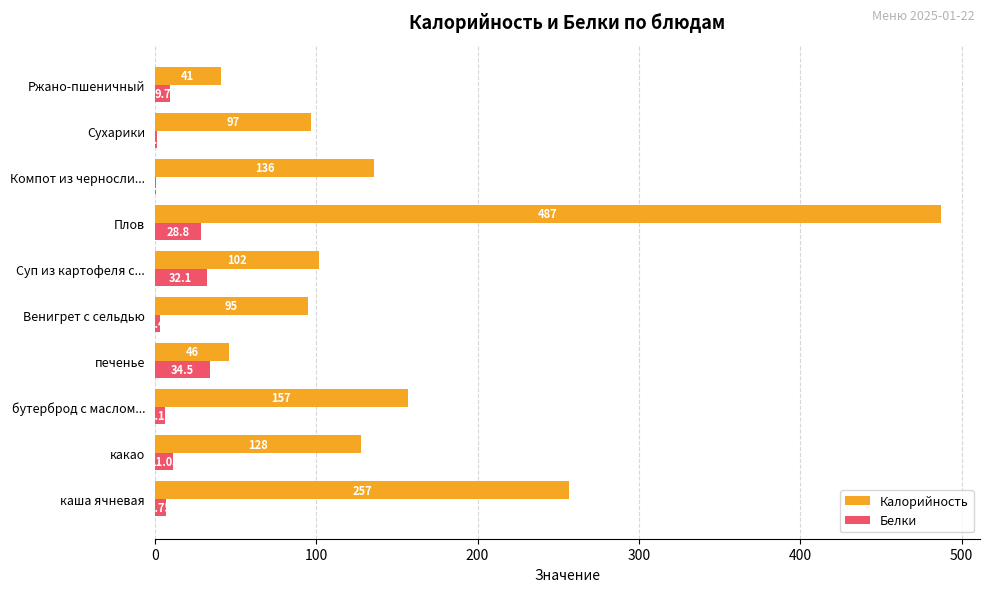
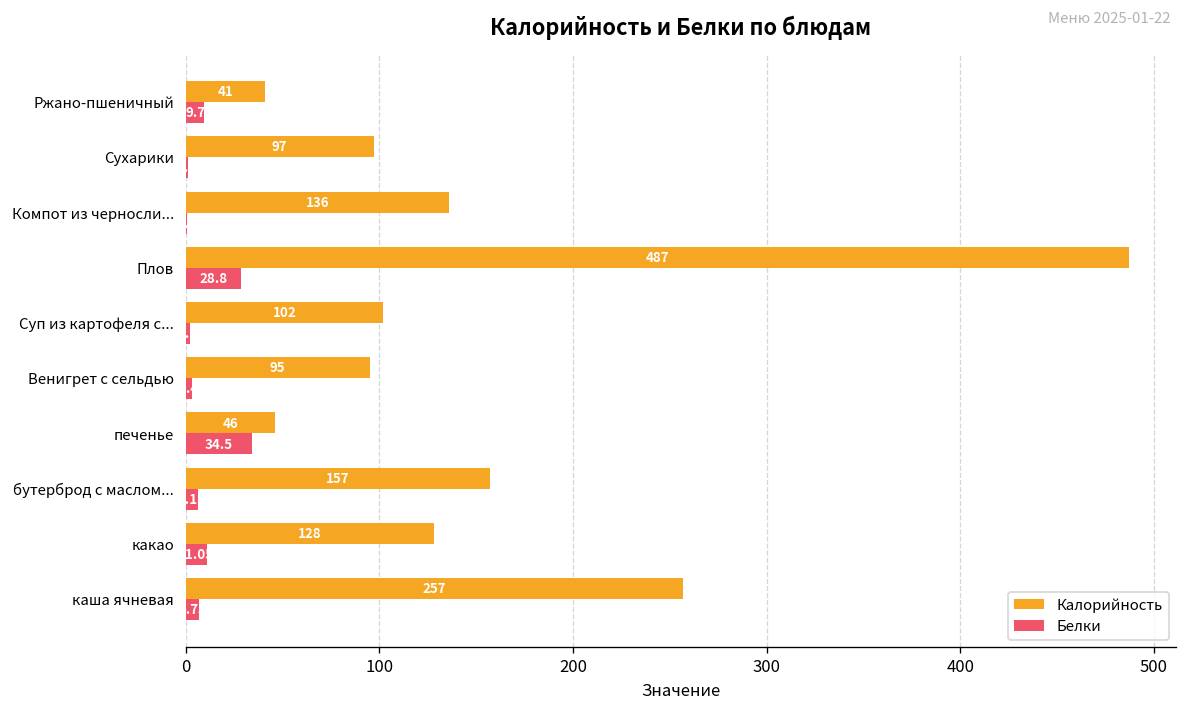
Белки, Суп из картофеля с...: 32 -> 2
